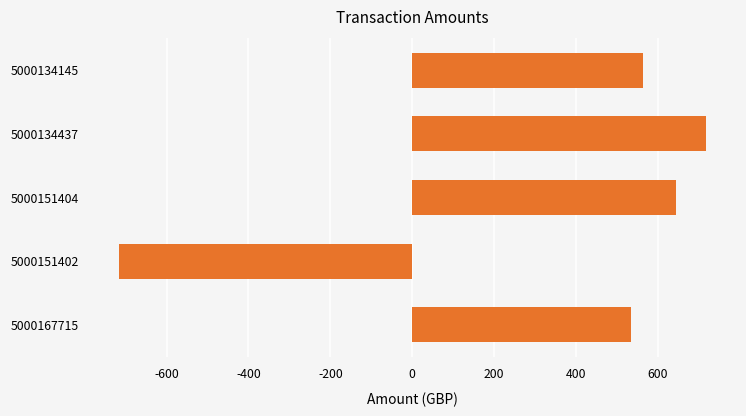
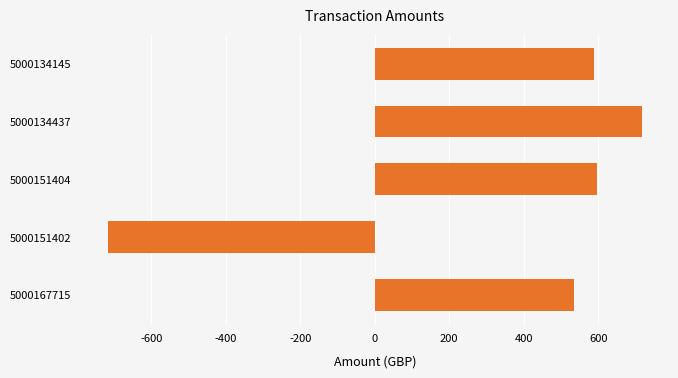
5000134145: 560 -> 590
5000151404: 640 -> 600
